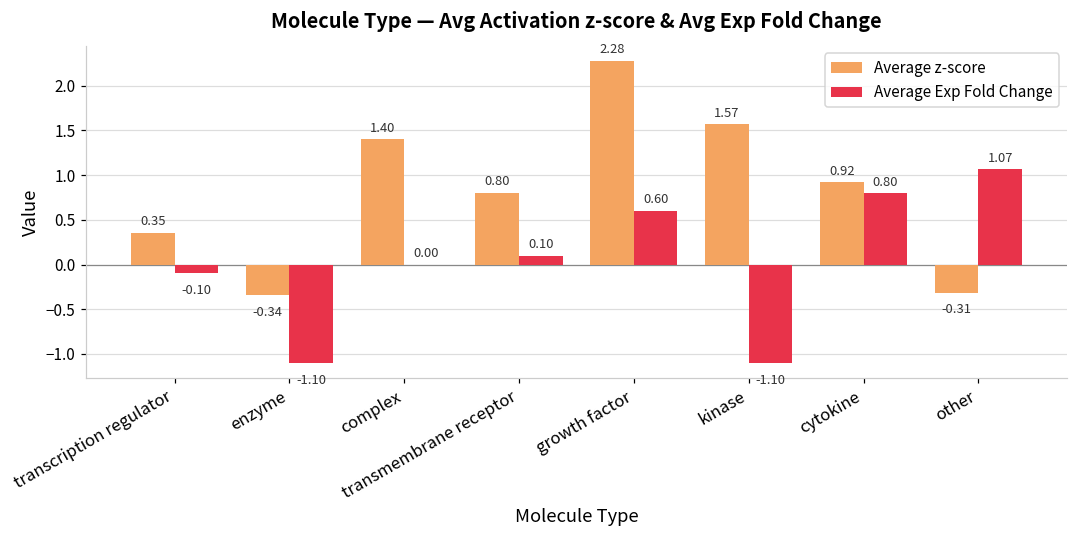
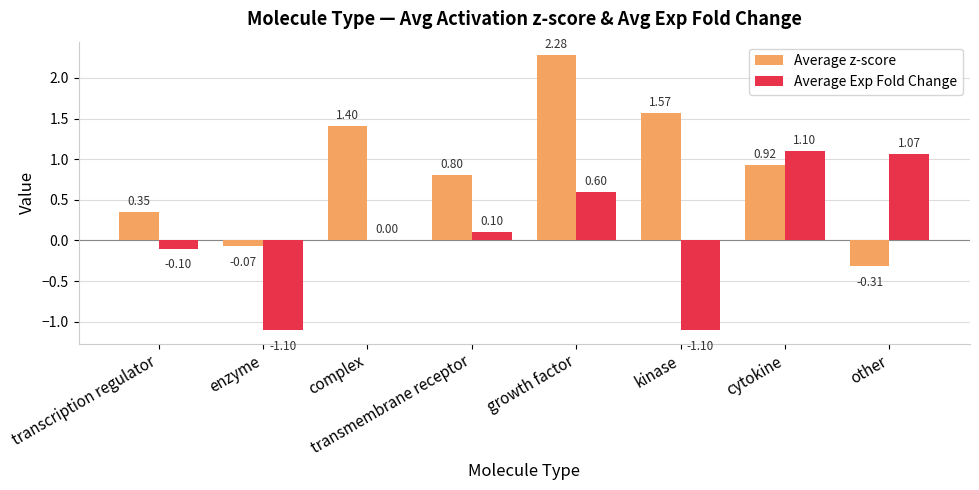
Average z-score, enzyme: -0.34 -> -0.07
Average Exp Fold Change, cytokine: 0.80 -> 1.10
